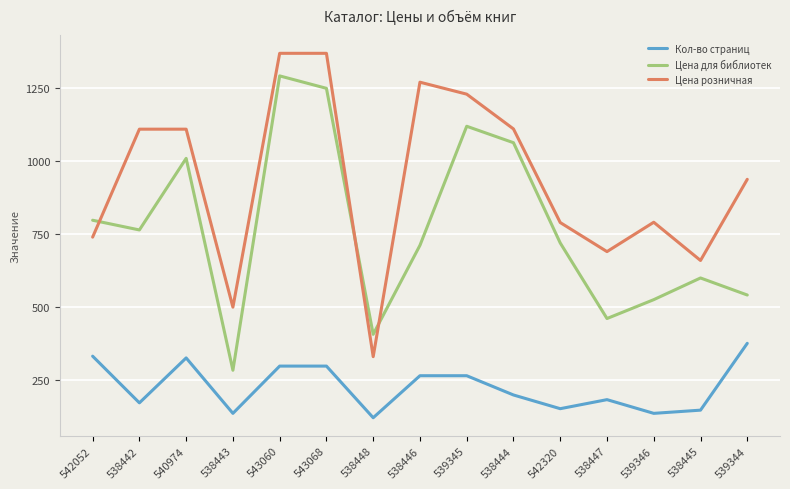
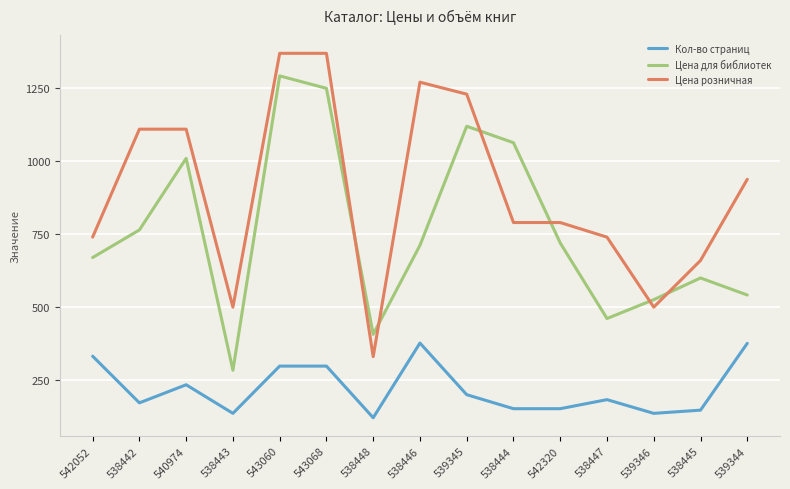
Цена для библиотек, 542052: 800 -> 670
Кол-во страниц, 540974: 330 -> 230
Кол-во страниц, 538446: 260 -> 380
Кол-во страниц, 539345: 260 -> 200
Кол-во страниц, 538444: 200 -> 150
Цена розничная, 538444: 1110 -> 790
Цена розничная, 538447: 690 -> 740
Цена розничная, 539346: 790 -> 500
